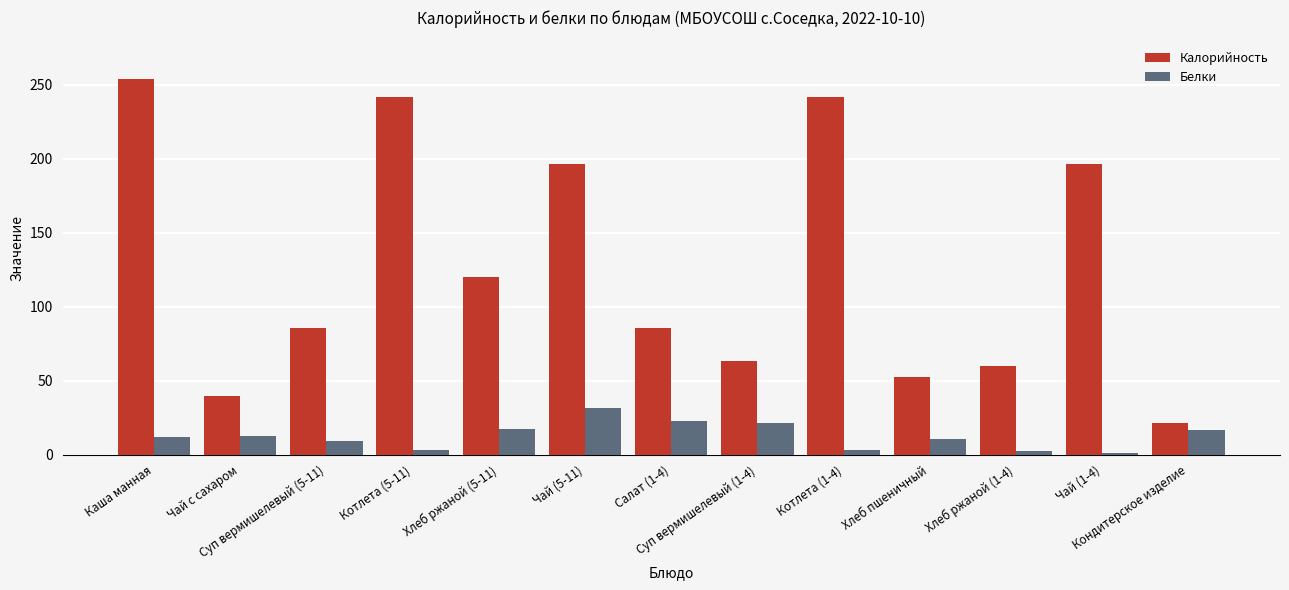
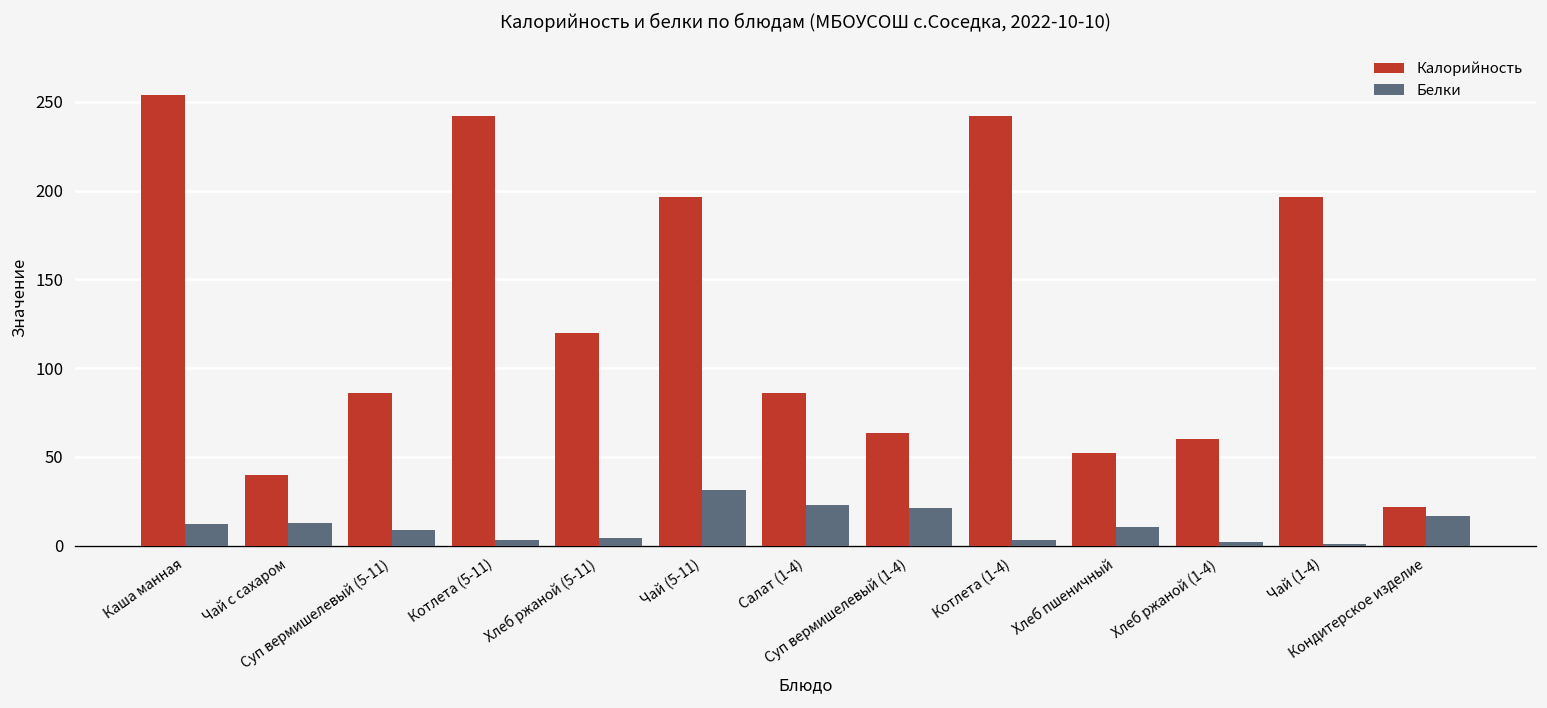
Белки, Хлеб ржаной (5-11): 18 -> 5
